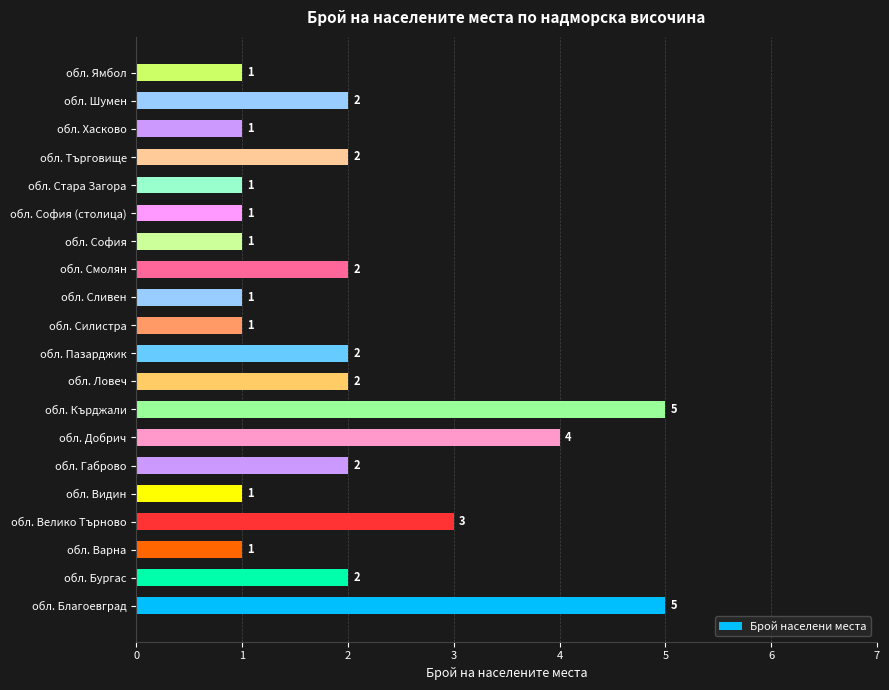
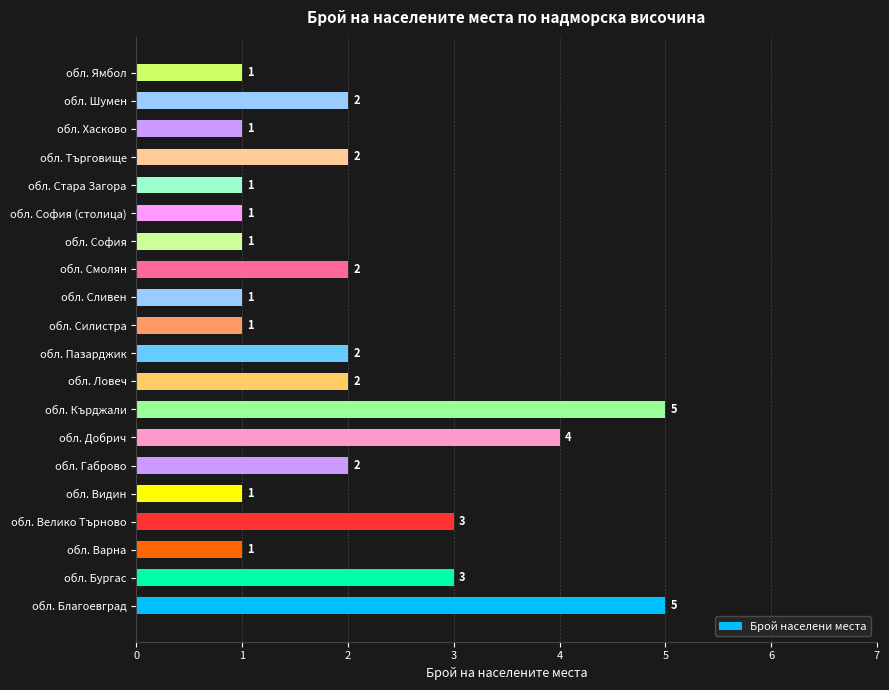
обл. Бургас: 2 -> 3
